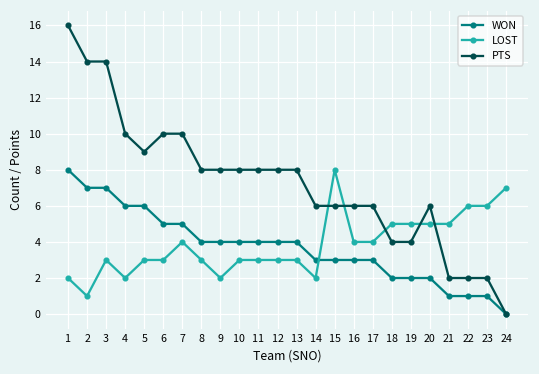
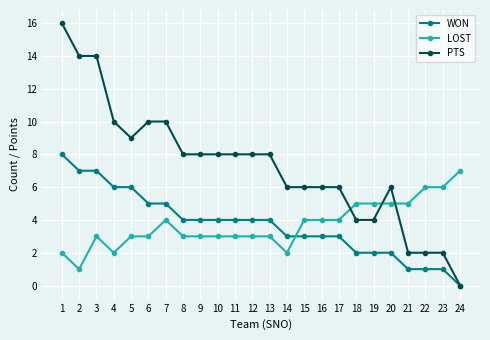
LOST, 9: 2 -> 3
LOST, 15: 8 -> 4
